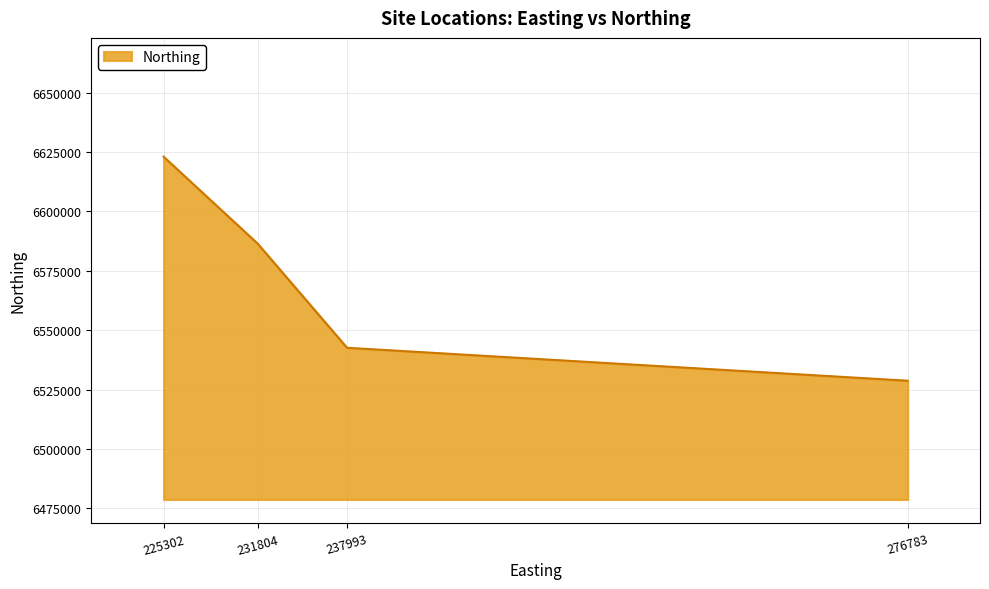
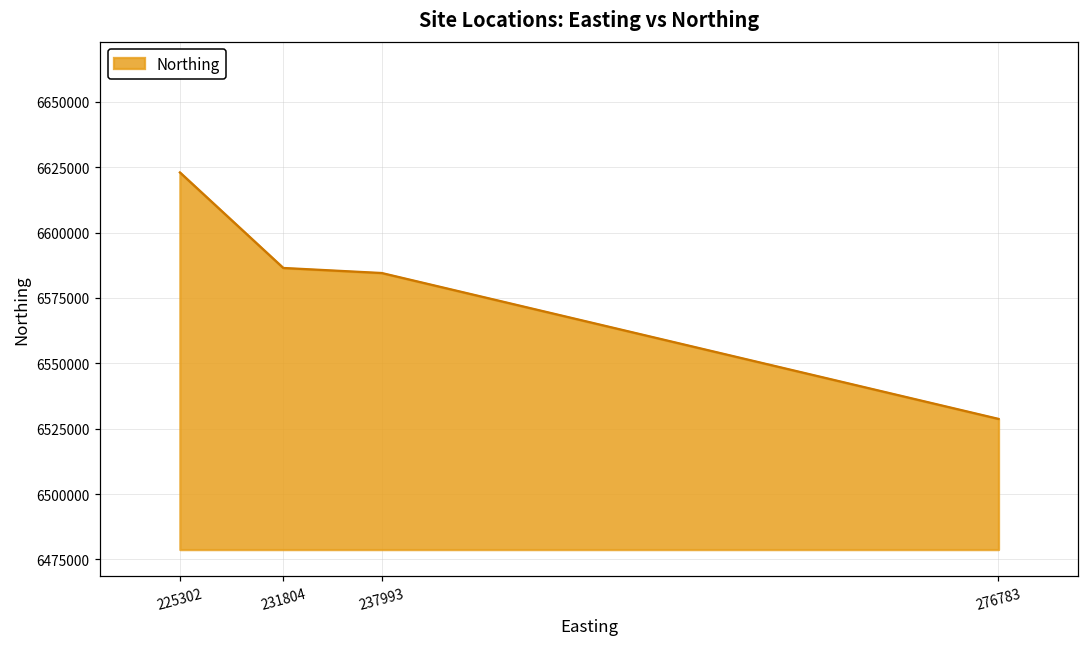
237993: 6543000 -> 6585000
